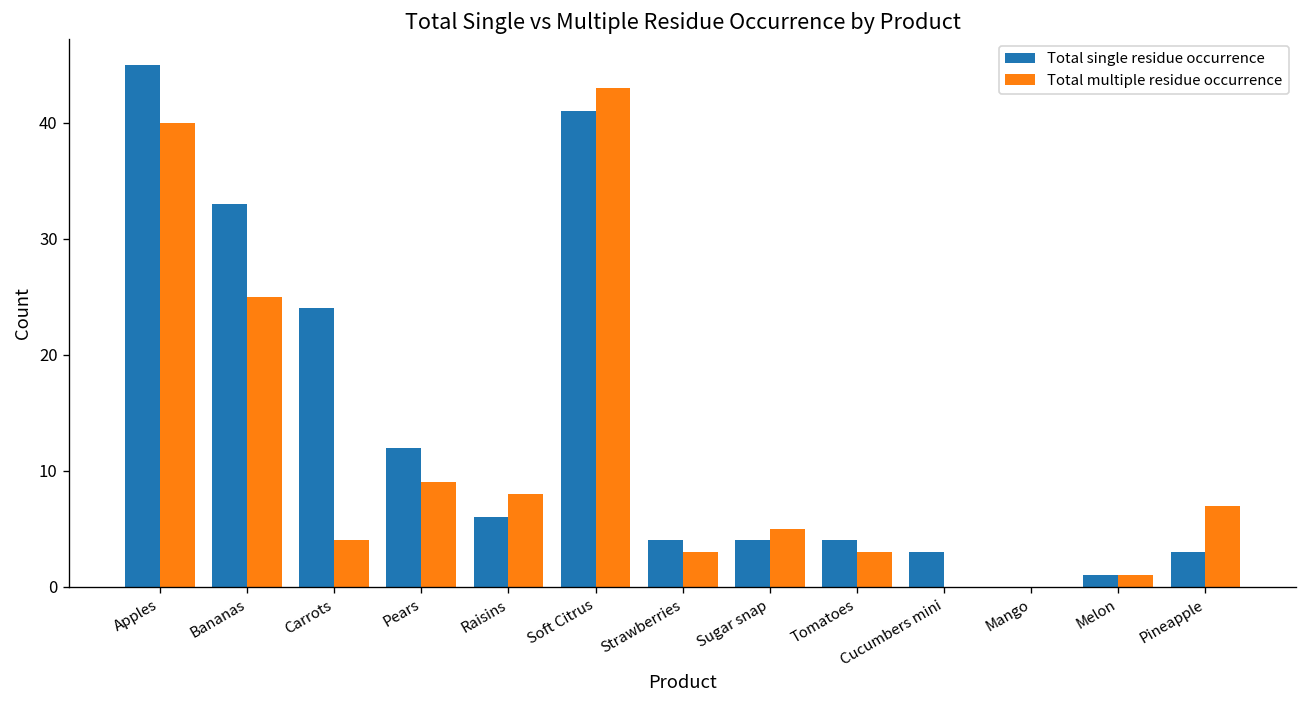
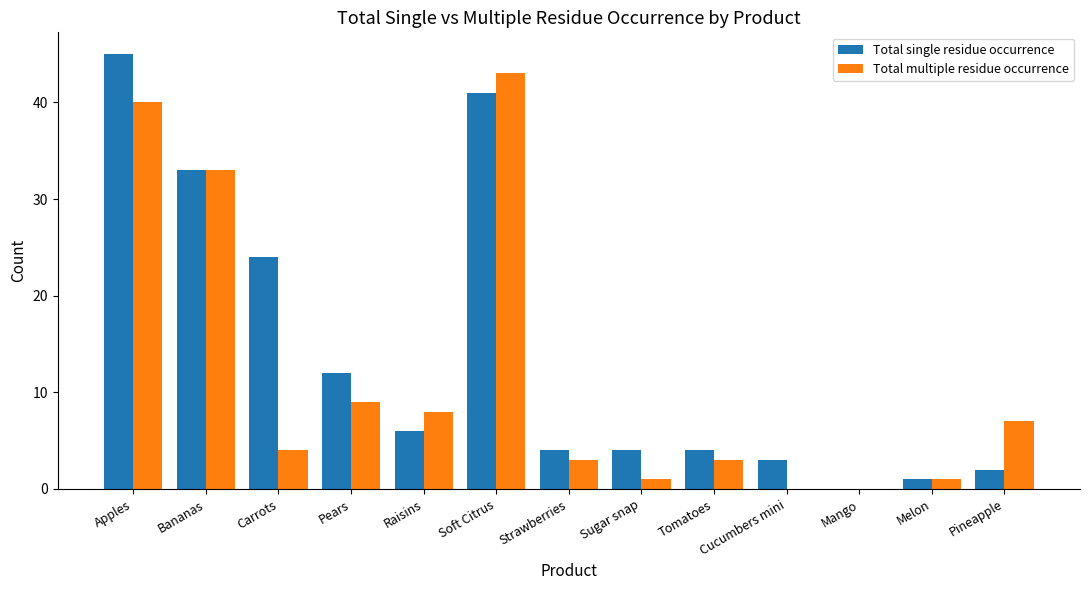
Total multiple residue occurrence, Bananas: 25 -> 33
Total multiple residue occurrence, Sugar snap: 5 -> 1
Total single residue occurrence, Pineapple: 3 -> 2
